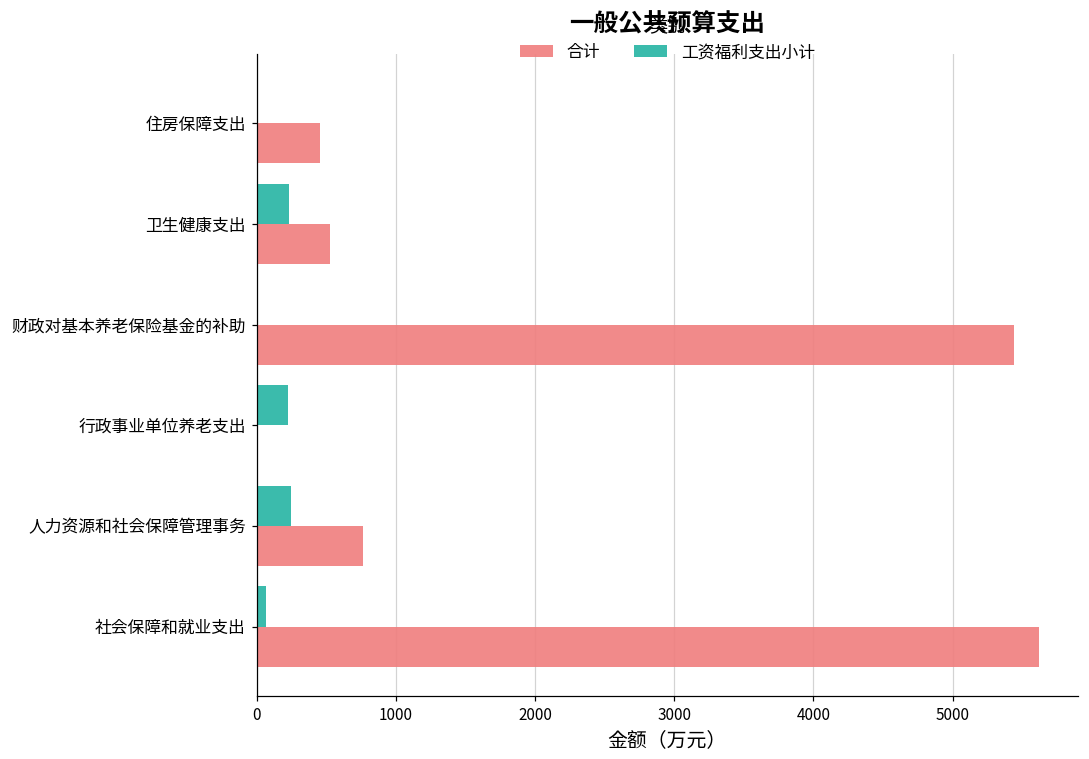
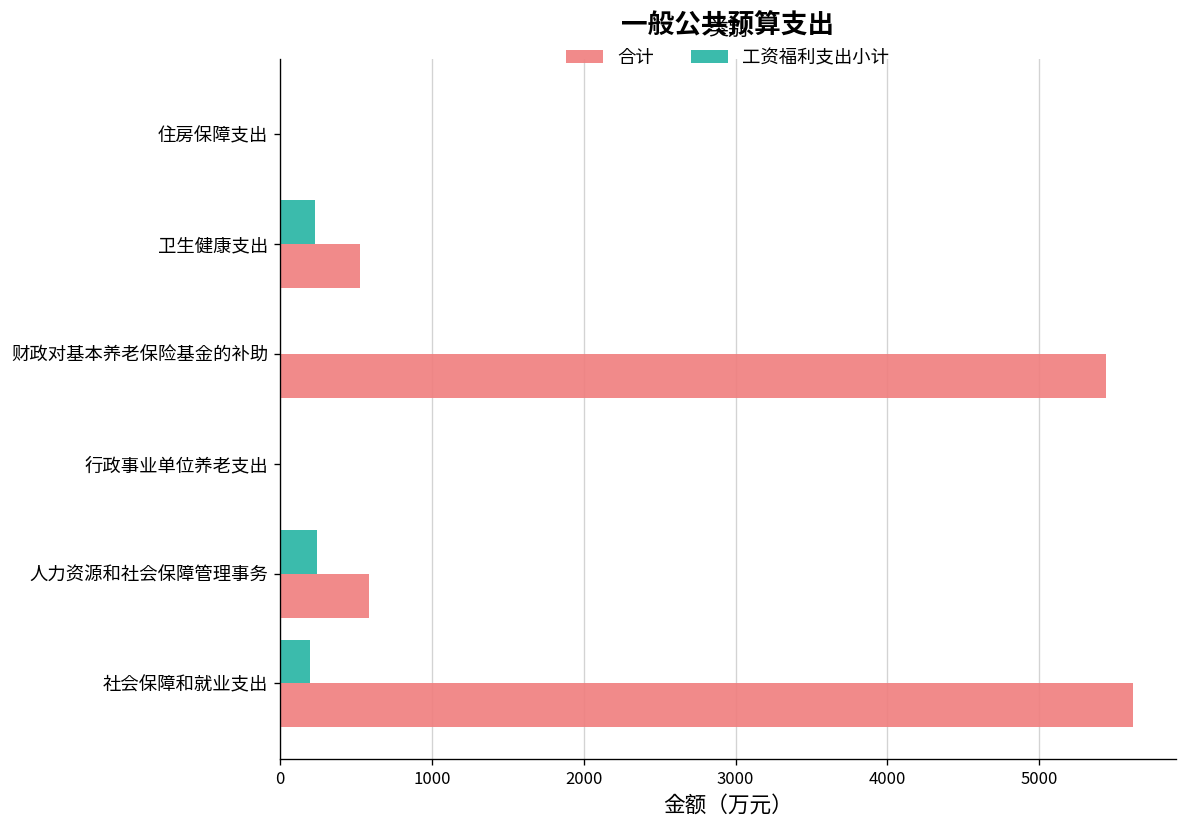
合计, 住房保障支出: 460 -> 10
工资福利支出小计, 行政事业单位养老支出: 220 -> 10
合计, 人力资源和社会保障管理事务: 760 -> 580
工资福利支出小计, 社会保障和就业支出: 70 -> 200
